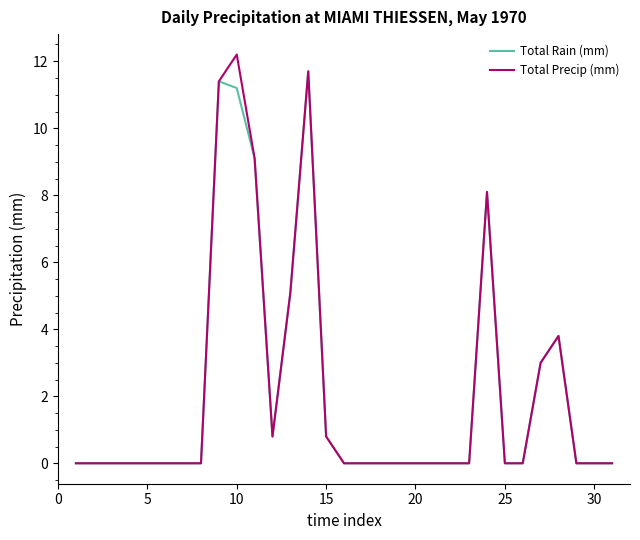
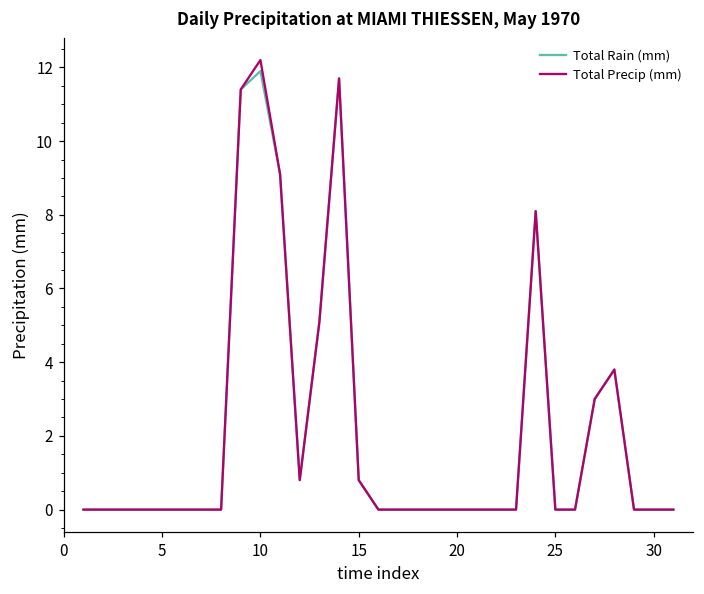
Total Rain (mm), 10: 11.2 -> 11.9
